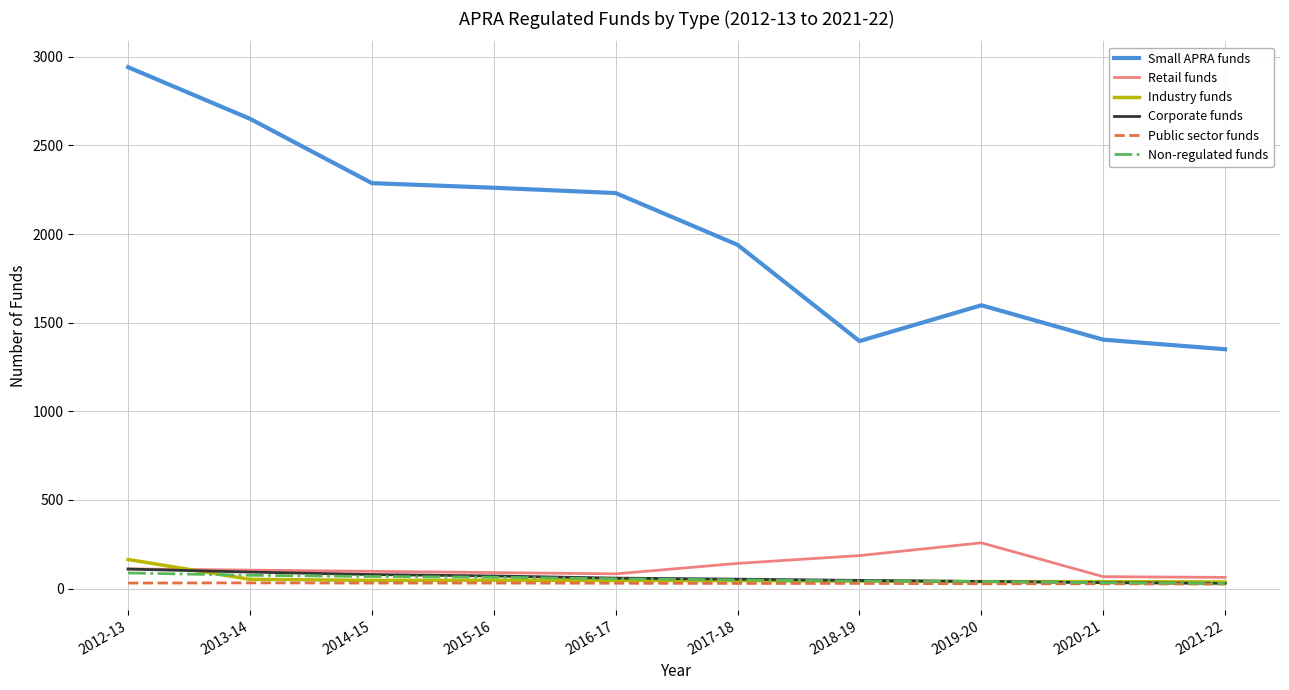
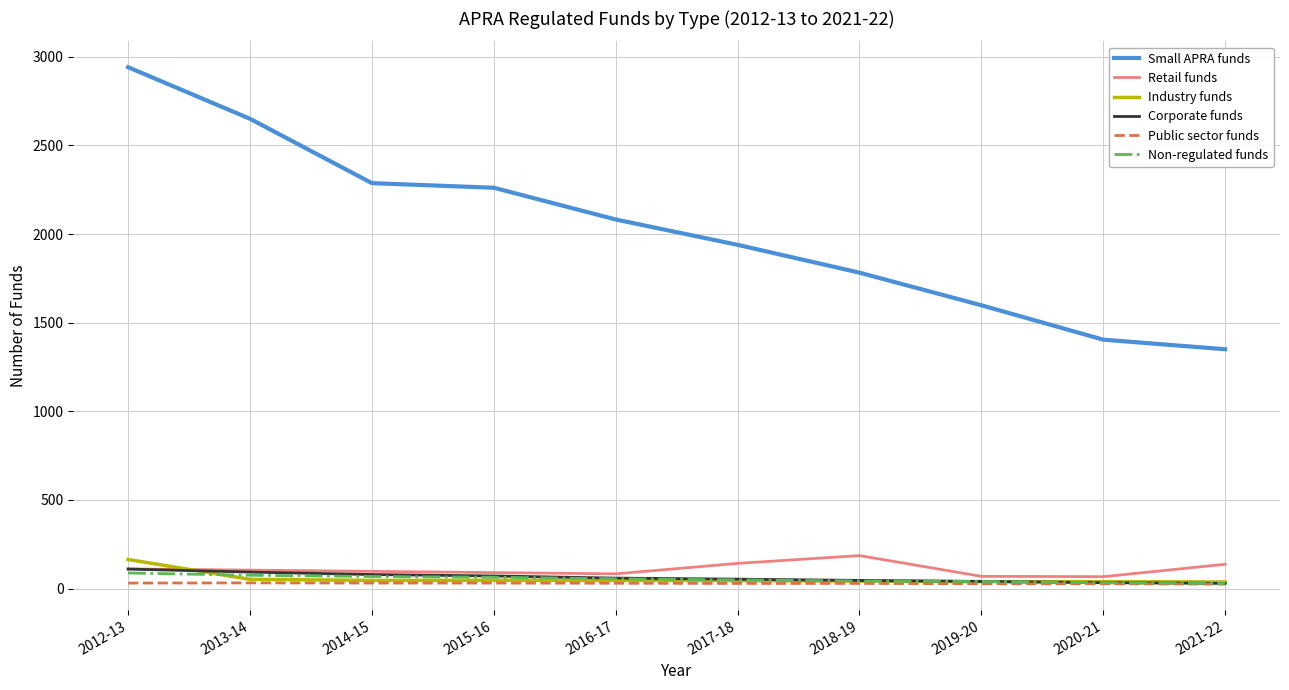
Small APRA funds, 2016-17: 2230 -> 2080
Small APRA funds, 2018-19: 1400 -> 1780
Retail funds, 2019-20: 260 -> 70
Retail funds, 2021-22: 60 -> 140
